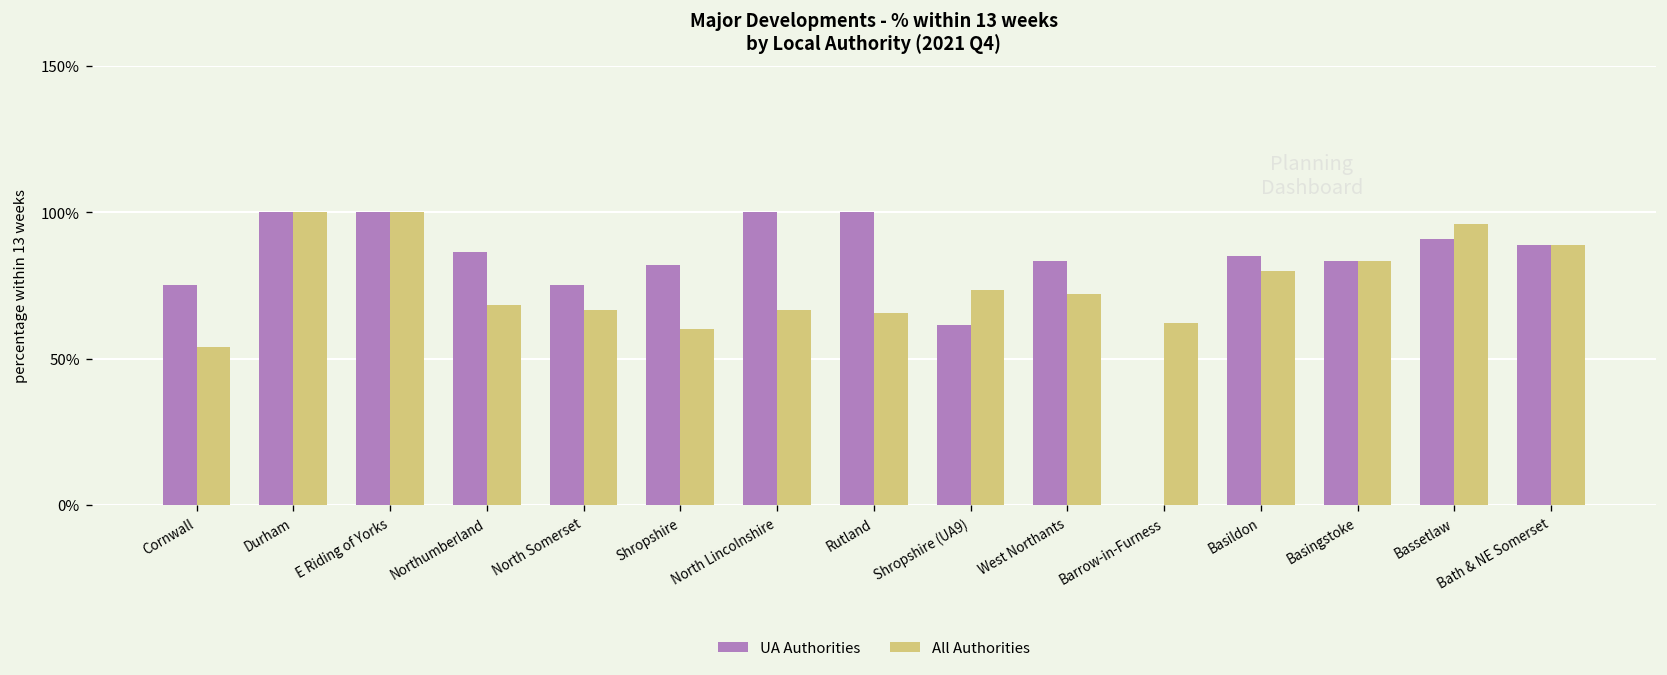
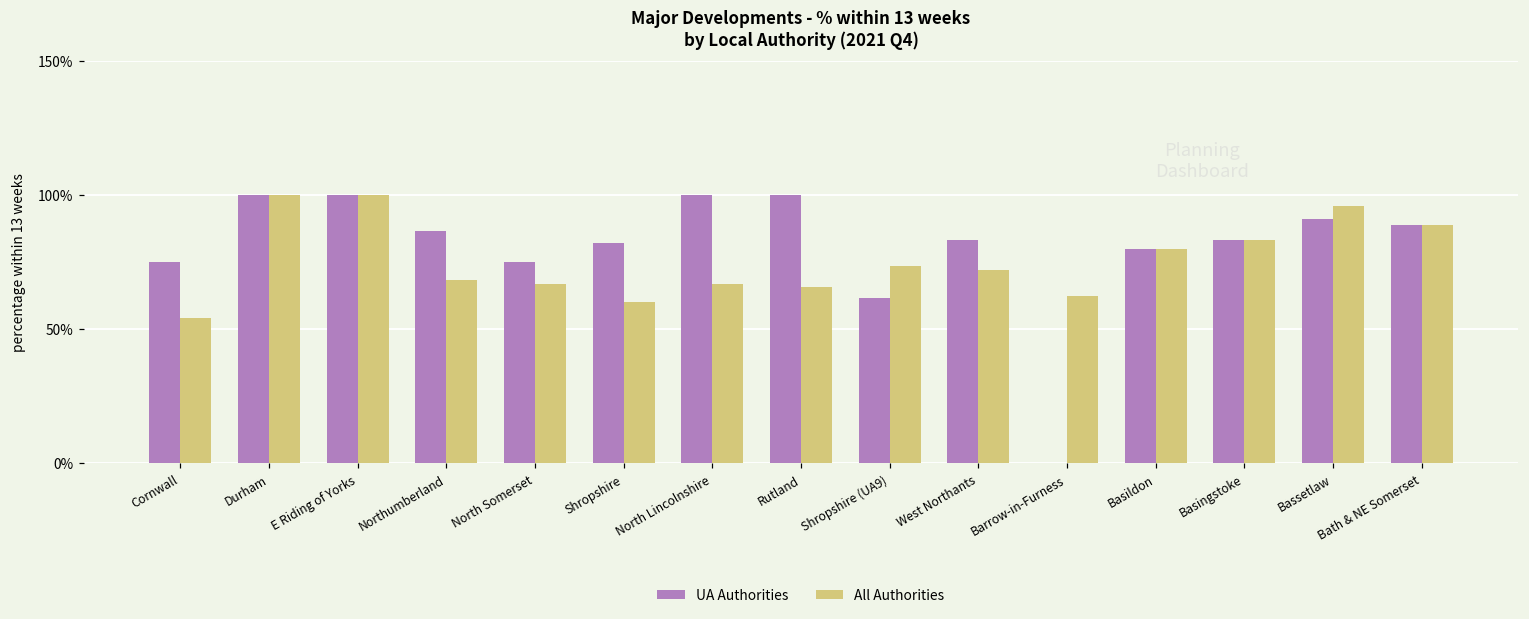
UA Authorities, Basildon: 85% -> 80%
